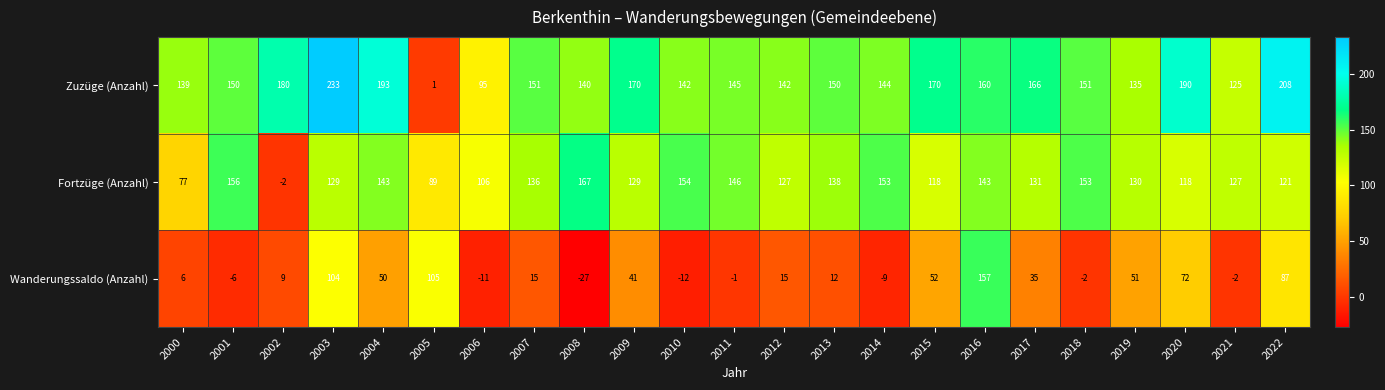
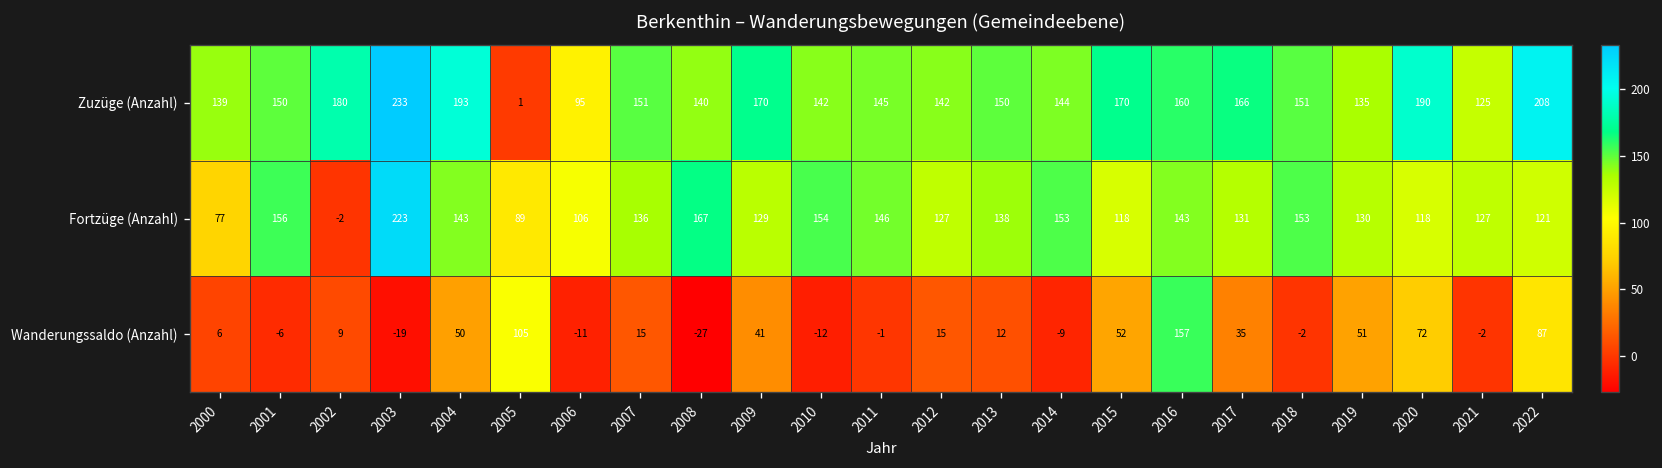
Fortzüge (Anzahl), 2003: 129 -> 223
Wanderungssaldo (Anzahl), 2003: 104 -> -19
